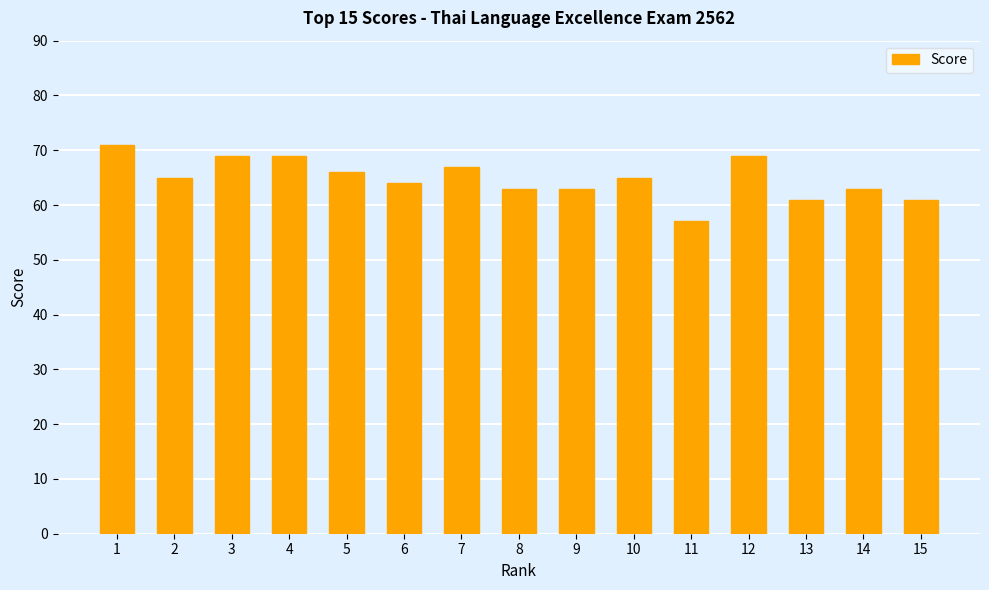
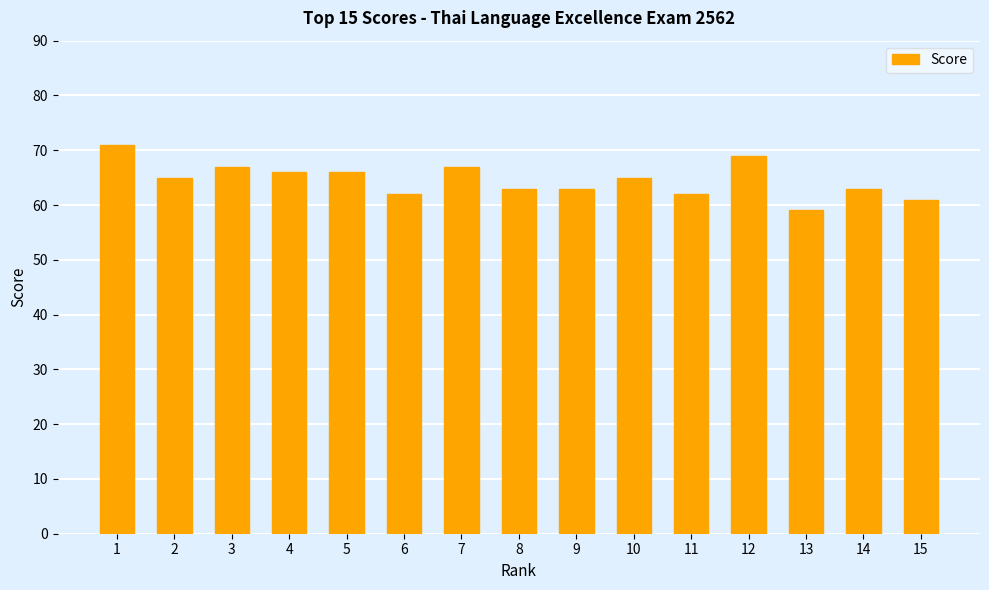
3: 69 -> 67
4: 69 -> 66
6: 64 -> 62
11: 57 -> 62
13: 61 -> 59
